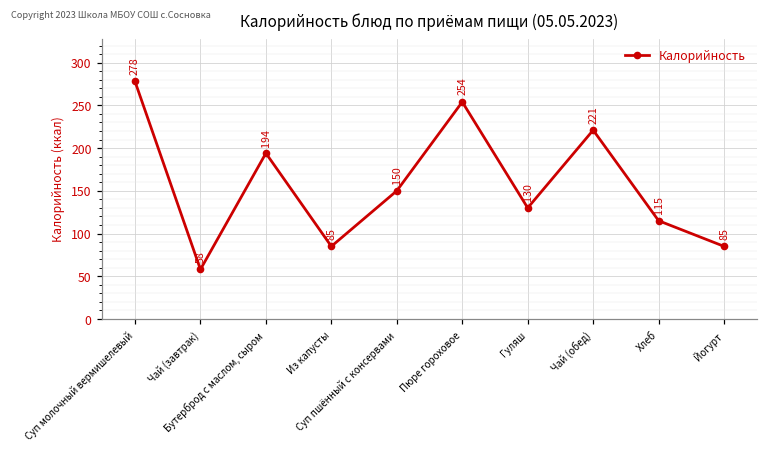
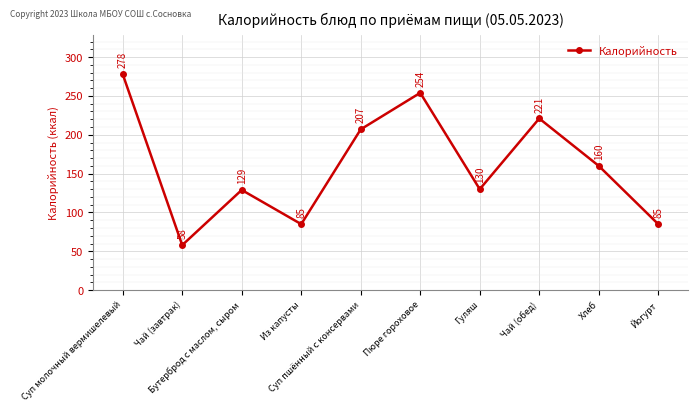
Бутерброд с маслом, сыром: 194 -> 129
Суп пшённый с консервами: 150 -> 207
Хлеб: 115 -> 160
